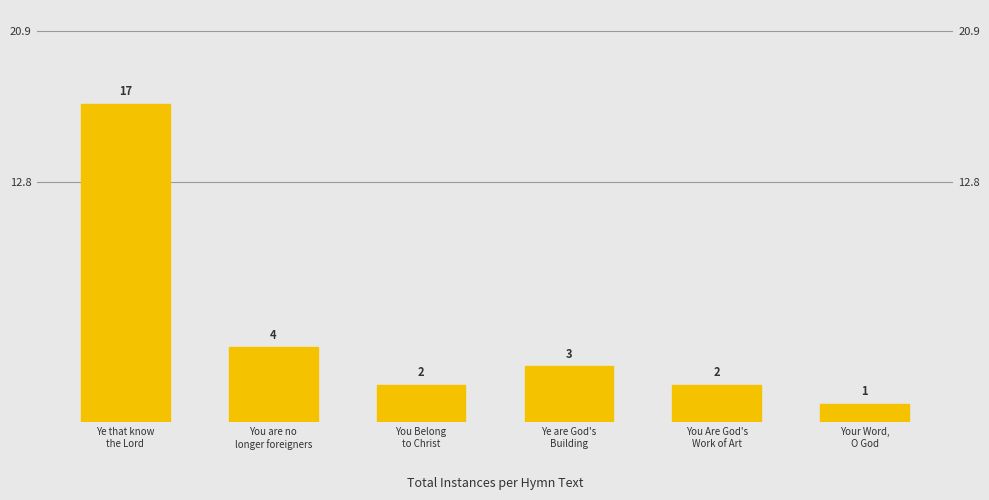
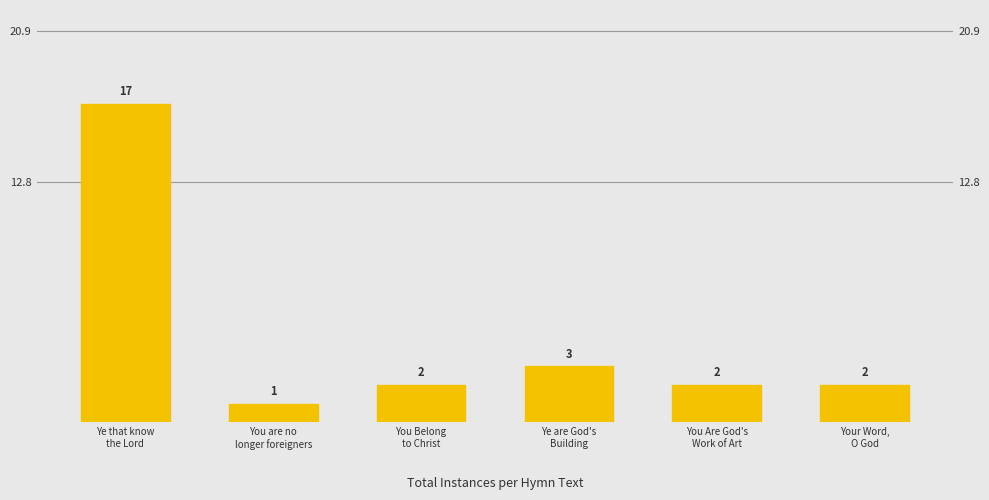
You are no longer foreigners: 4 -> 1
Your Word, O God: 1 -> 2
